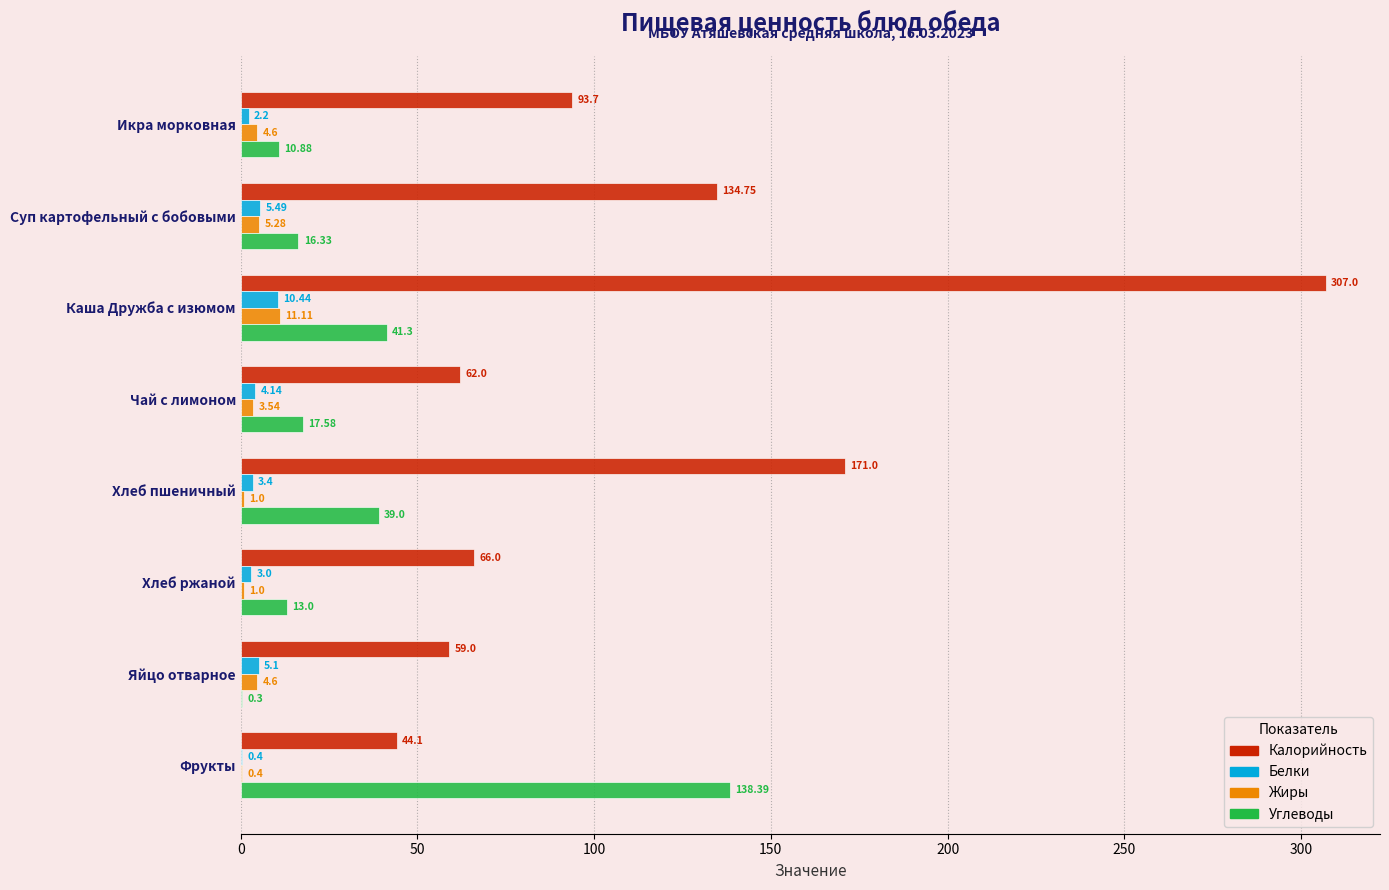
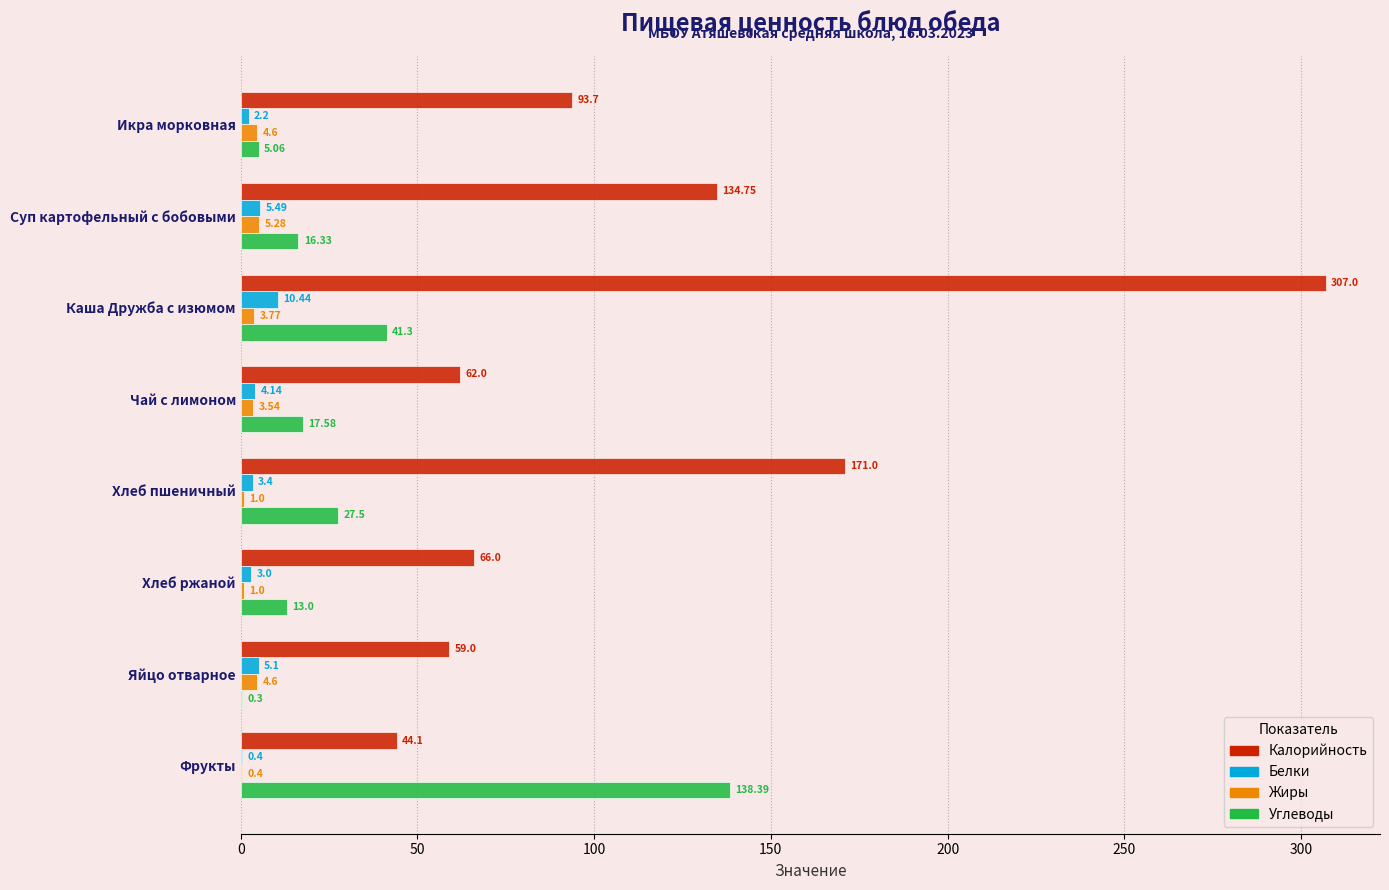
Углеводы, Икра морковная: 10.88 -> 5.06
Жиры, Каша Дружба с изюмом: 11.11 -> 3.77
Углеводы, Хлеб пшеничный: 39.0 -> 27.5
